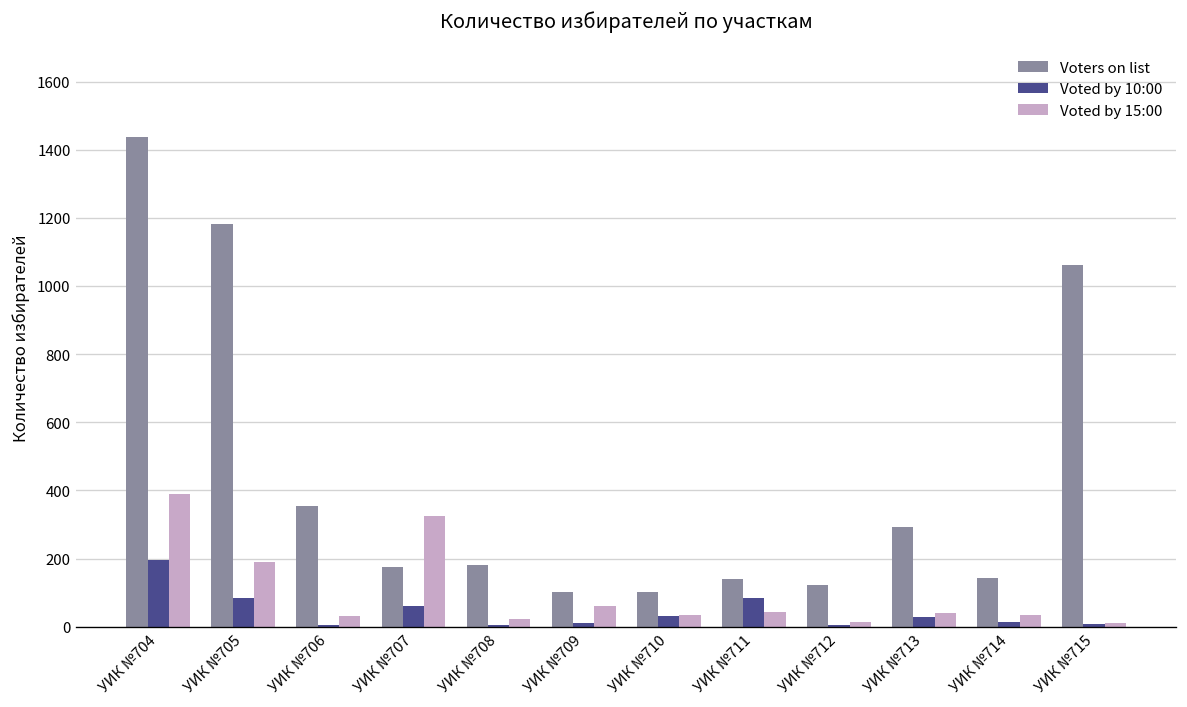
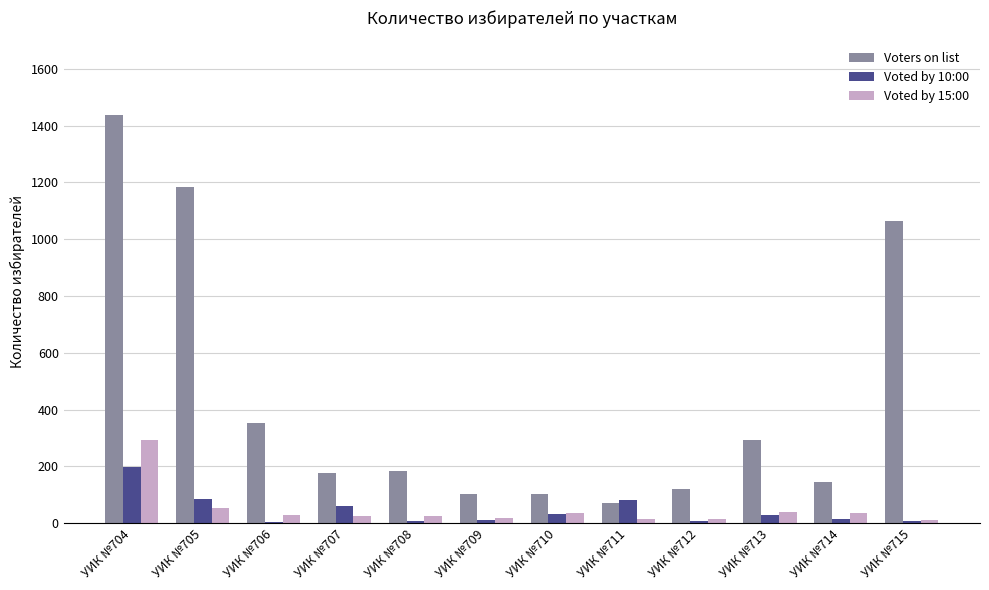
Voted by 15:00, УИК №704: 390 -> 290
Voted by 15:00, УИК №705: 190 -> 50
Voted by 15:00, УИК №707: 320 -> 30
Voted by 15:00, УИК №709: 60 -> 20
Voters on list, УИК №711: 140 -> 70
Voted by 15:00, УИК №711: 40 -> 10
